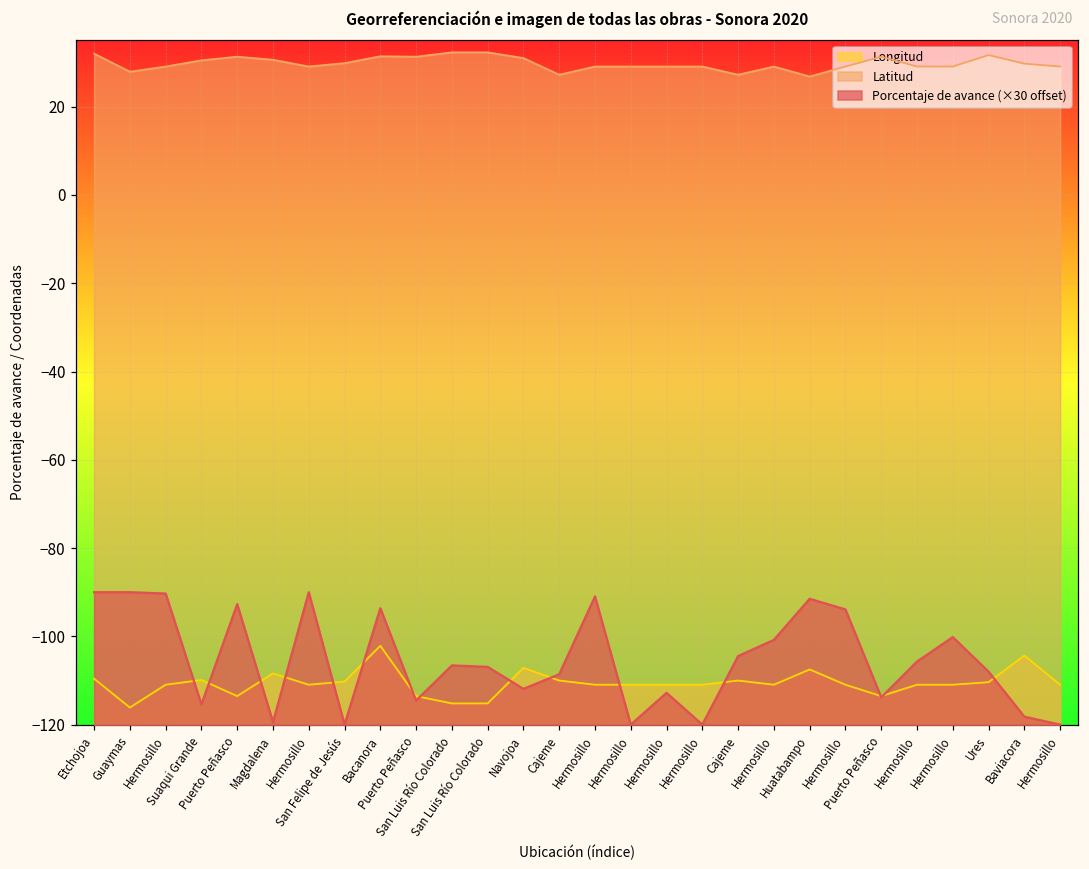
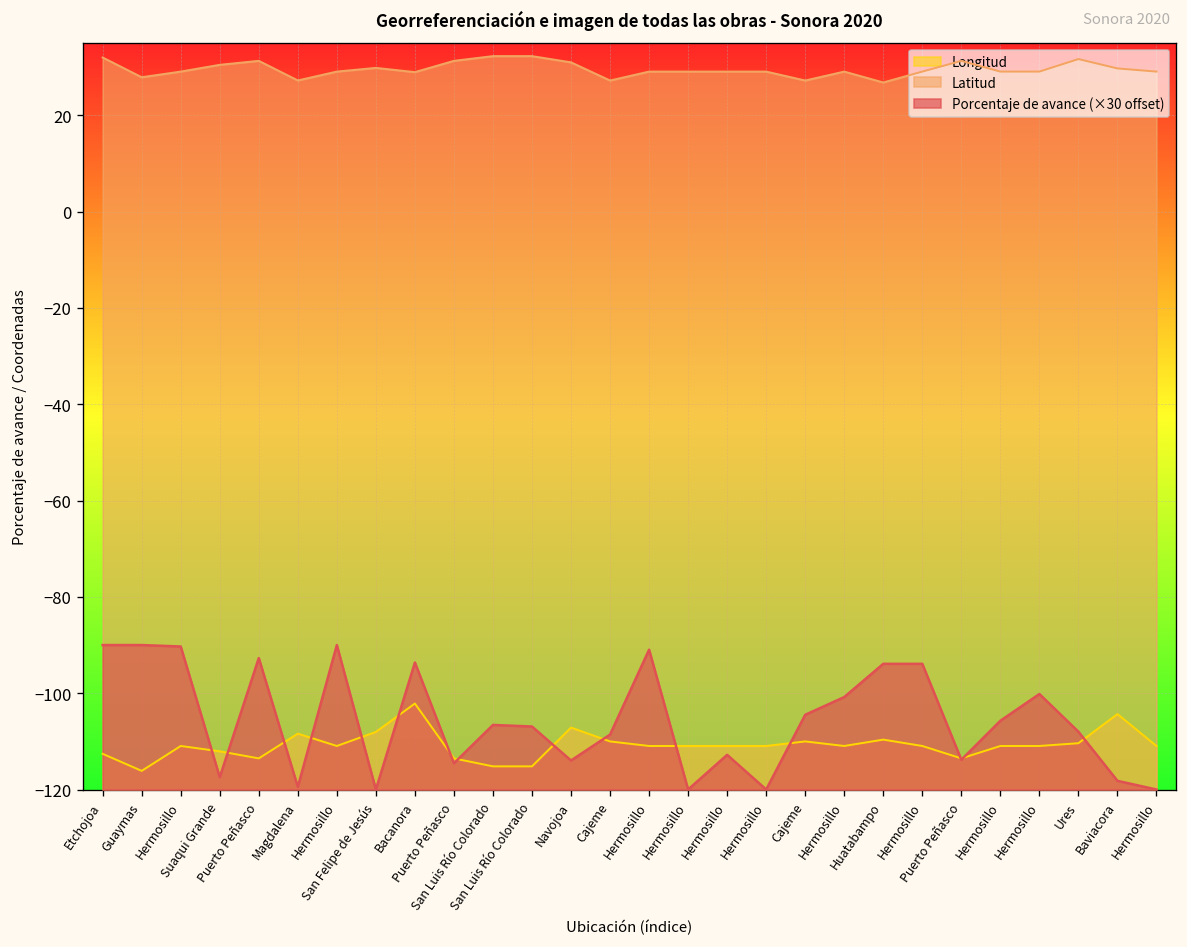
Longitud, Etchojoa: -110 -> -113
Longitud, Suaqui Grande: -110 -> -112
Porcentaje de avance (×30 offset), Suaqui Grande: -115 -> -117
Latitud, Magdalena: 31 -> 27
Longitud, San Felipe de Jesús: -110 -> -108
Latitud, Bacanora: 31 -> 29
Porcentaje de avance (×30 offset), Navojoa: -112 -> -114
Longitud, Huatabampo: -107 -> -110
Porcentaje de avance (×30 offset), Huatabampo: -92 -> -94
